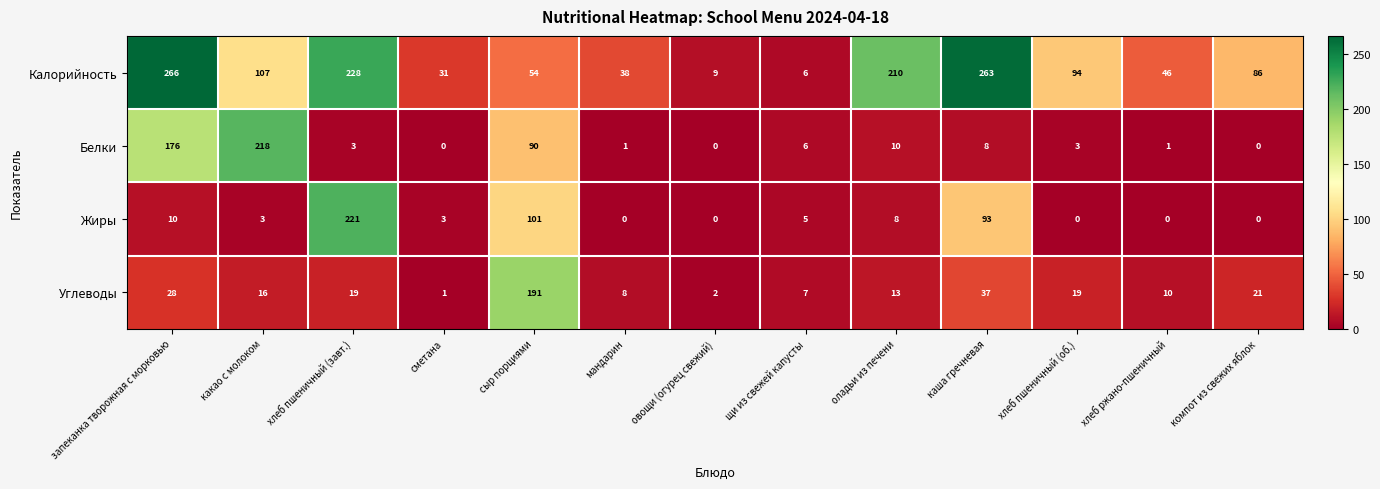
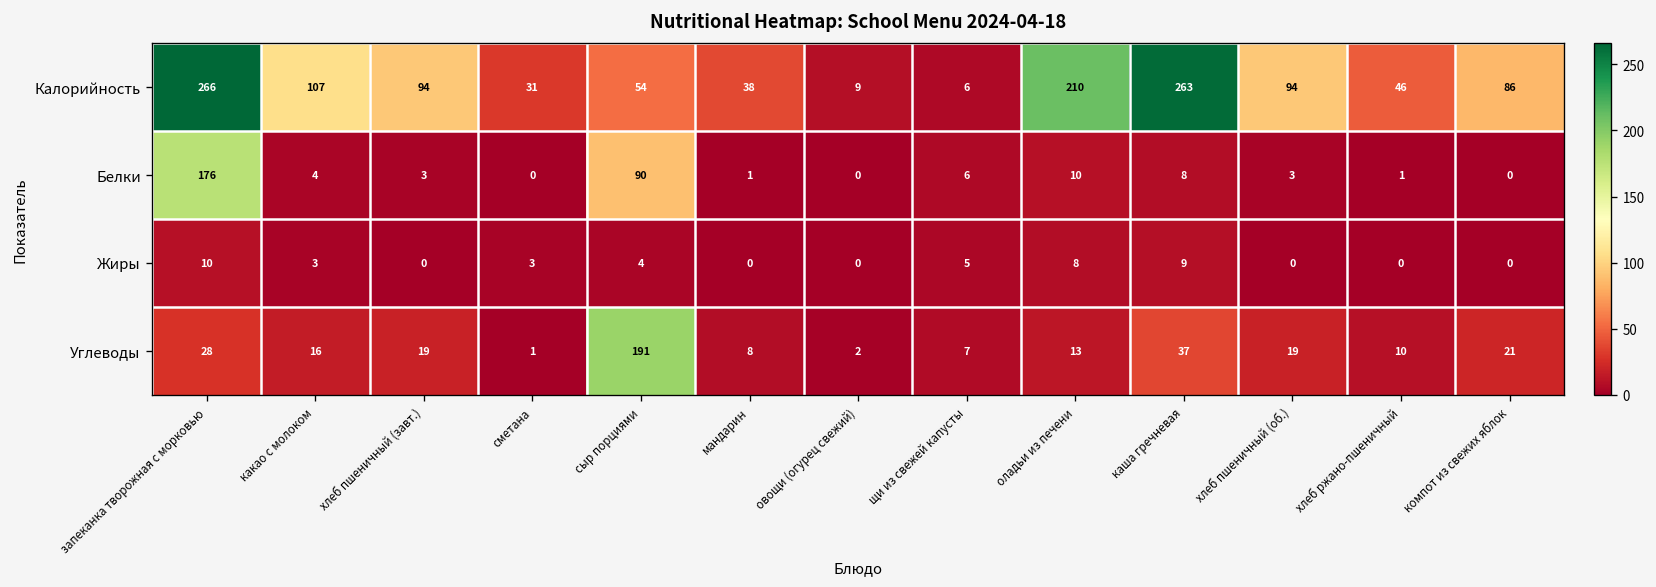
Калорийность, хлеб пшеничный (завт.): 228 -> 94
Белки, какао с молоком: 218 -> 4
Жиры, хлеб пшеничный (завт.): 221 -> 0
Жиры, сыр порциями: 101 -> 4
Жиры, каша гречневая: 93 -> 9
